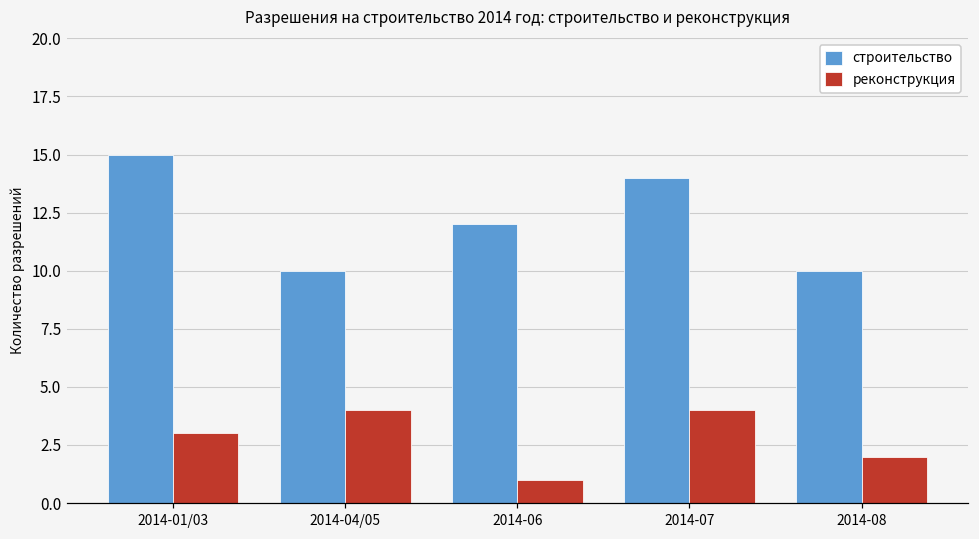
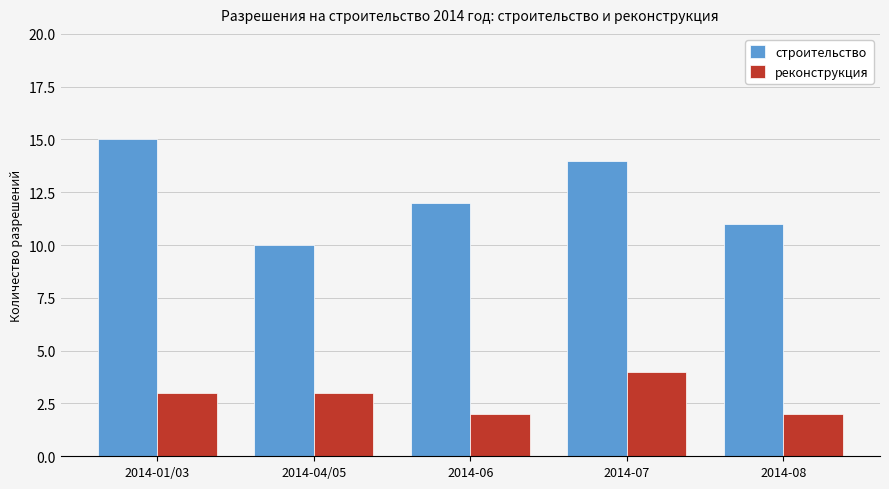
реконструкция, 2014-04/05: 4 -> 3
реконструкция, 2014-06: 1 -> 2
строительство, 2014-08: 10 -> 11
